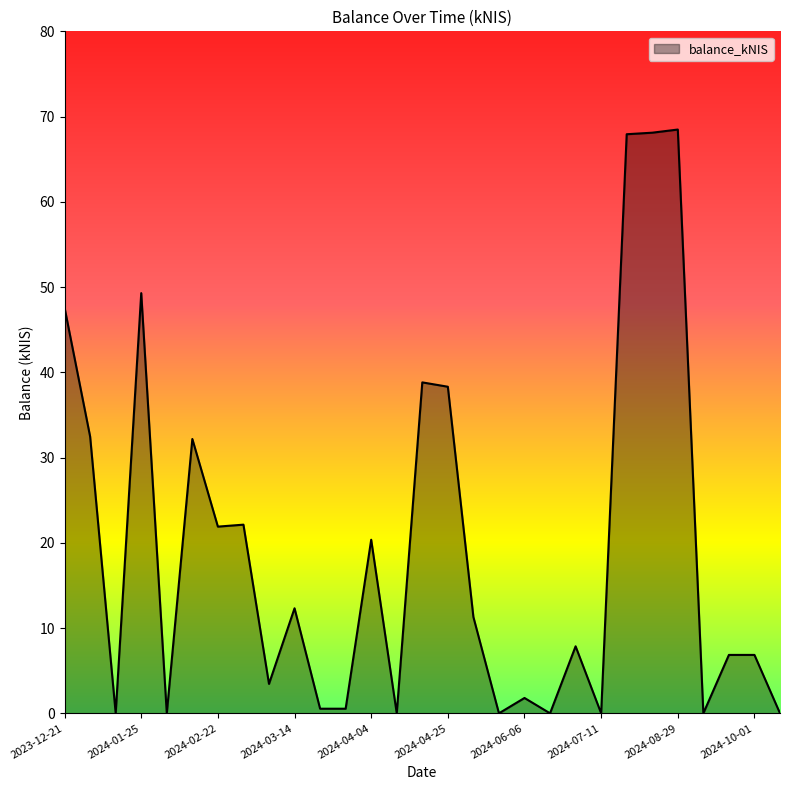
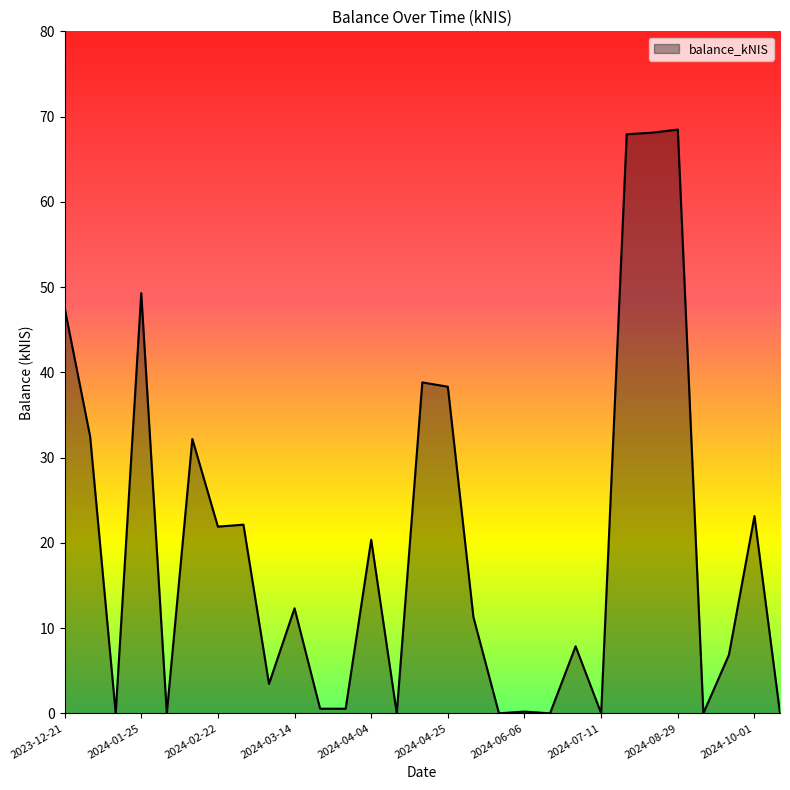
2024-06-06: 2 -> 0
2024-10-01: 7 -> 23
